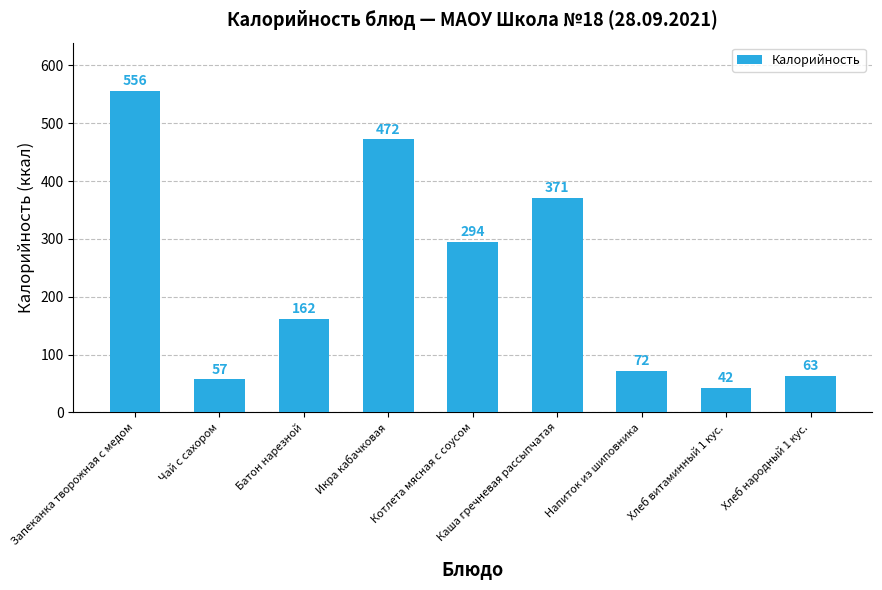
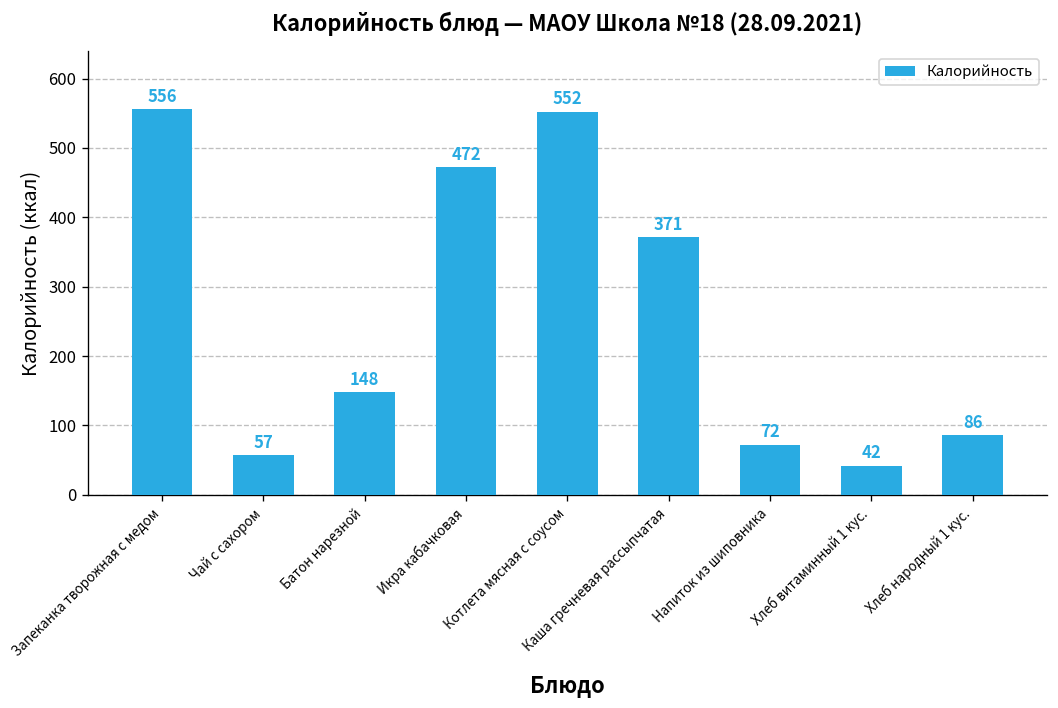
Батон нарезной: 162 -> 148
Котлета мясная с соусом: 294 -> 552
Хлеб народный 1 кус.: 63 -> 86
